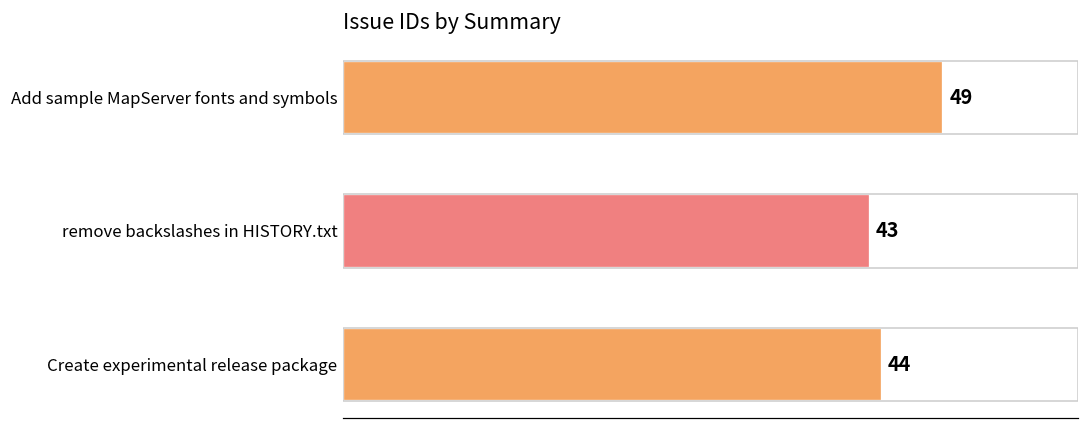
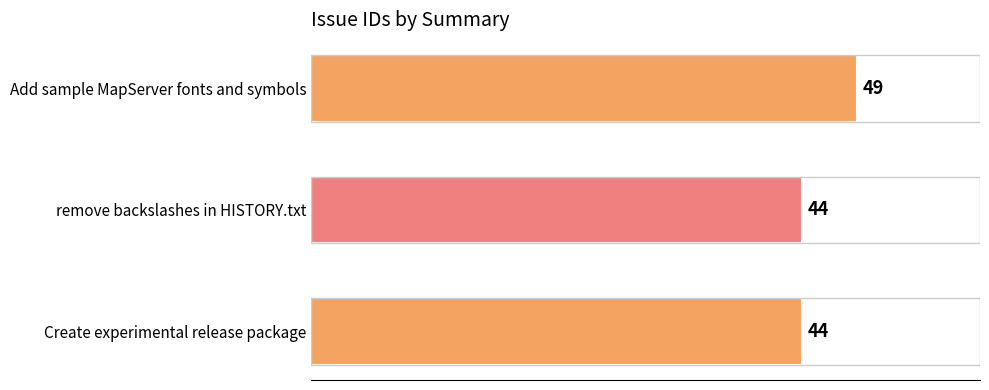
remove backslashes in HISTORY.txt: 43 -> 44
